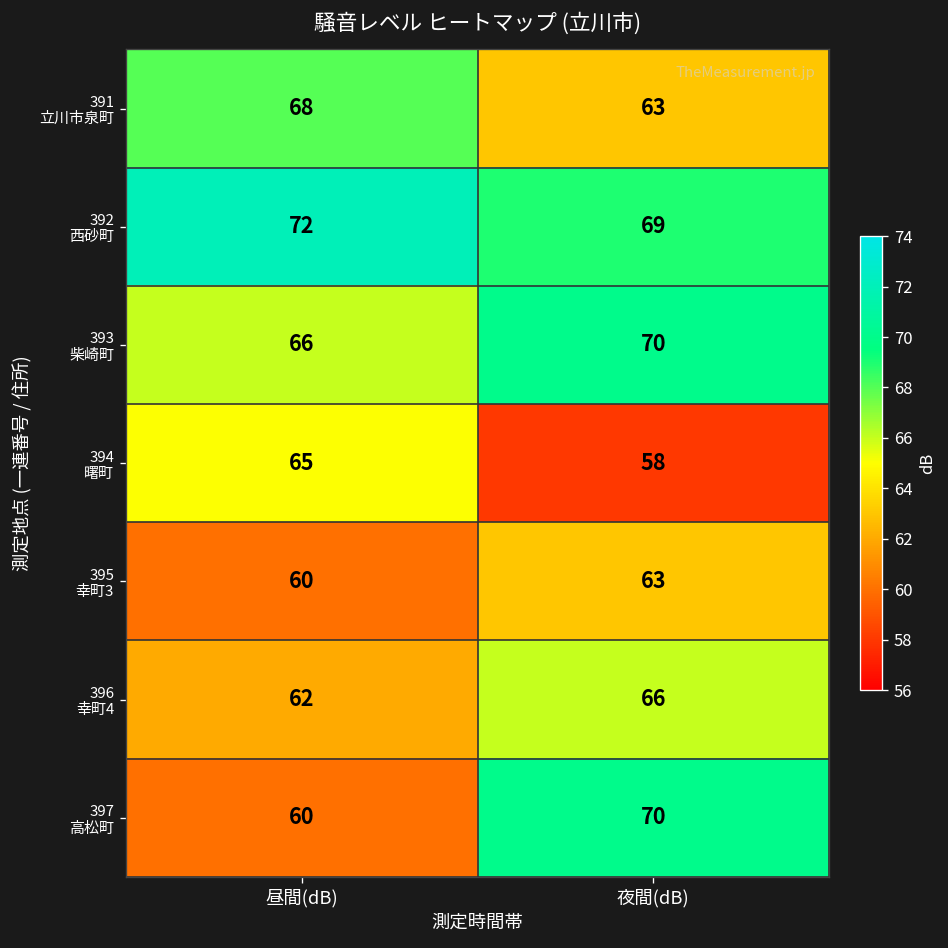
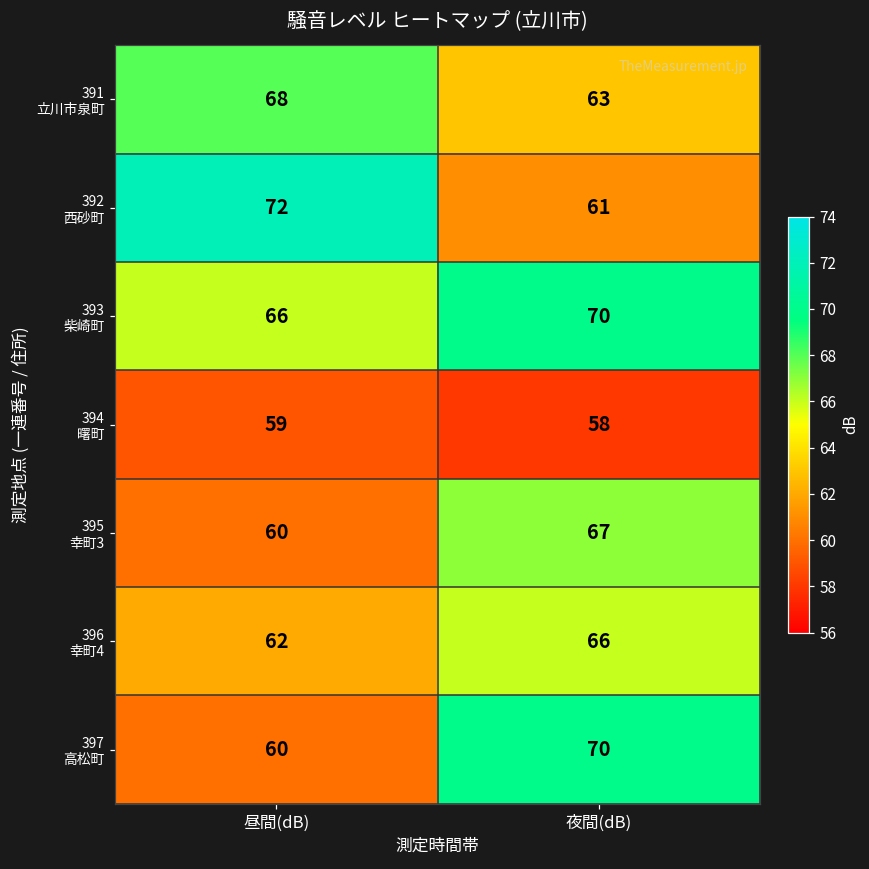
392 西砂町, 夜間(dB): 69 -> 61
394 曙町, 昼間(dB): 65 -> 59
395 幸町3, 夜間(dB): 63 -> 67
